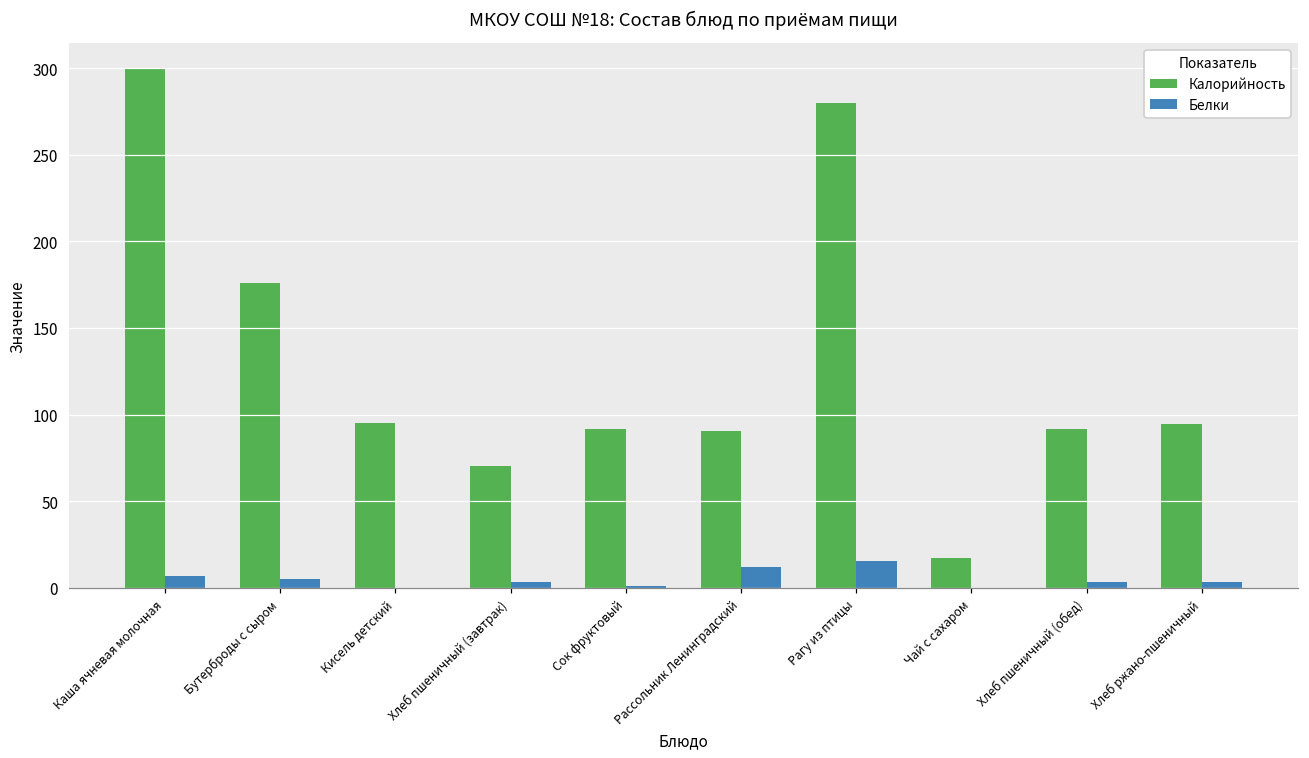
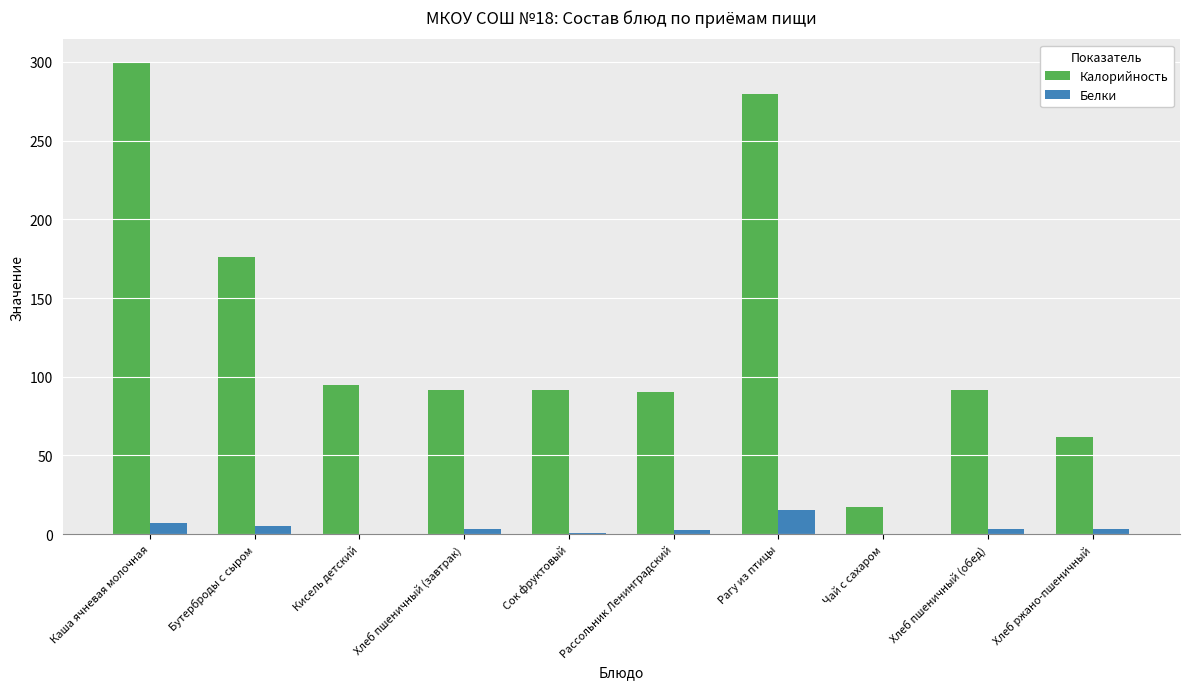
Калорийность, Хлеб пшеничный (завтрак): 70 -> 92
Белки, Рассольник Ленинградский: 12 -> 3
Калорийность, Хлеб ржано-пшеничный: 94 -> 62
